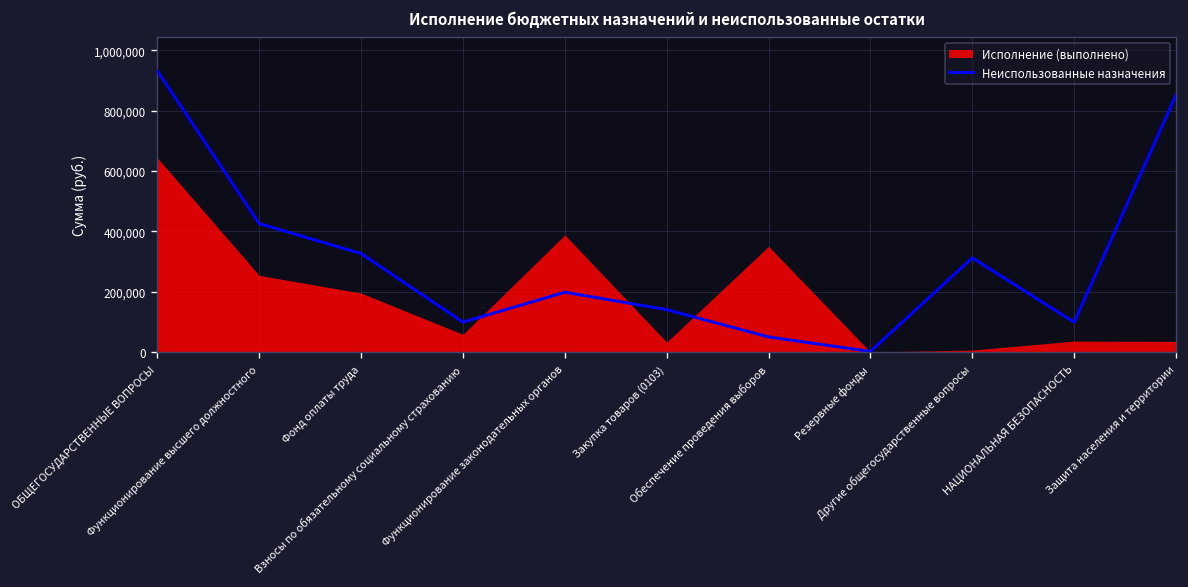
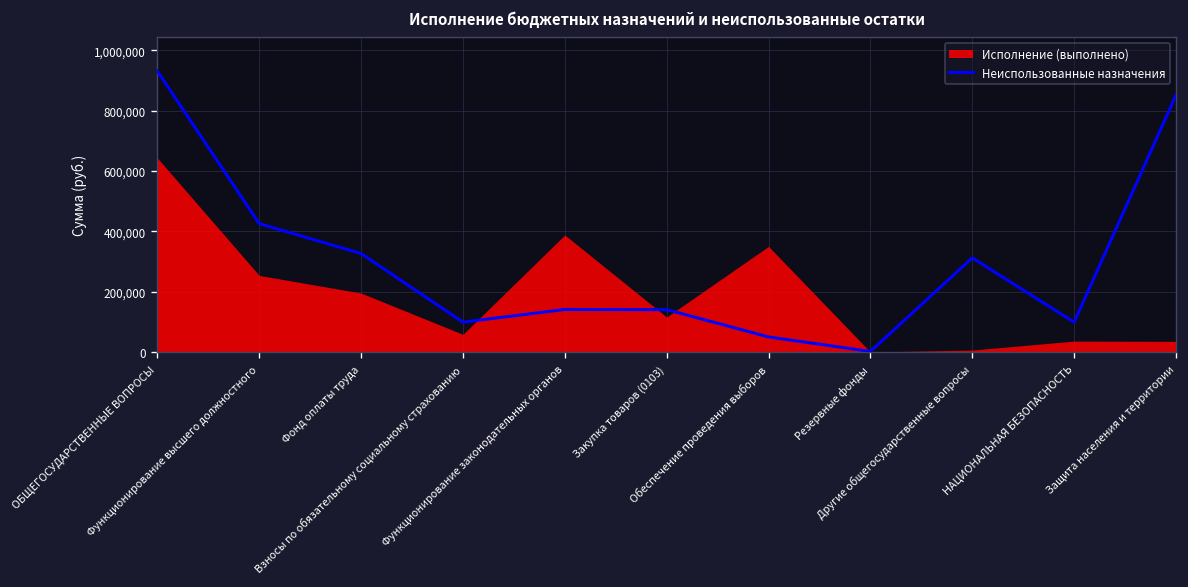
Неиспользованные назначения, Функционирование законодательных органов: 200,000 -> 140,000
Исполнение (выполнено), Закупка товаров (0103): 30,000 -> 120,000
